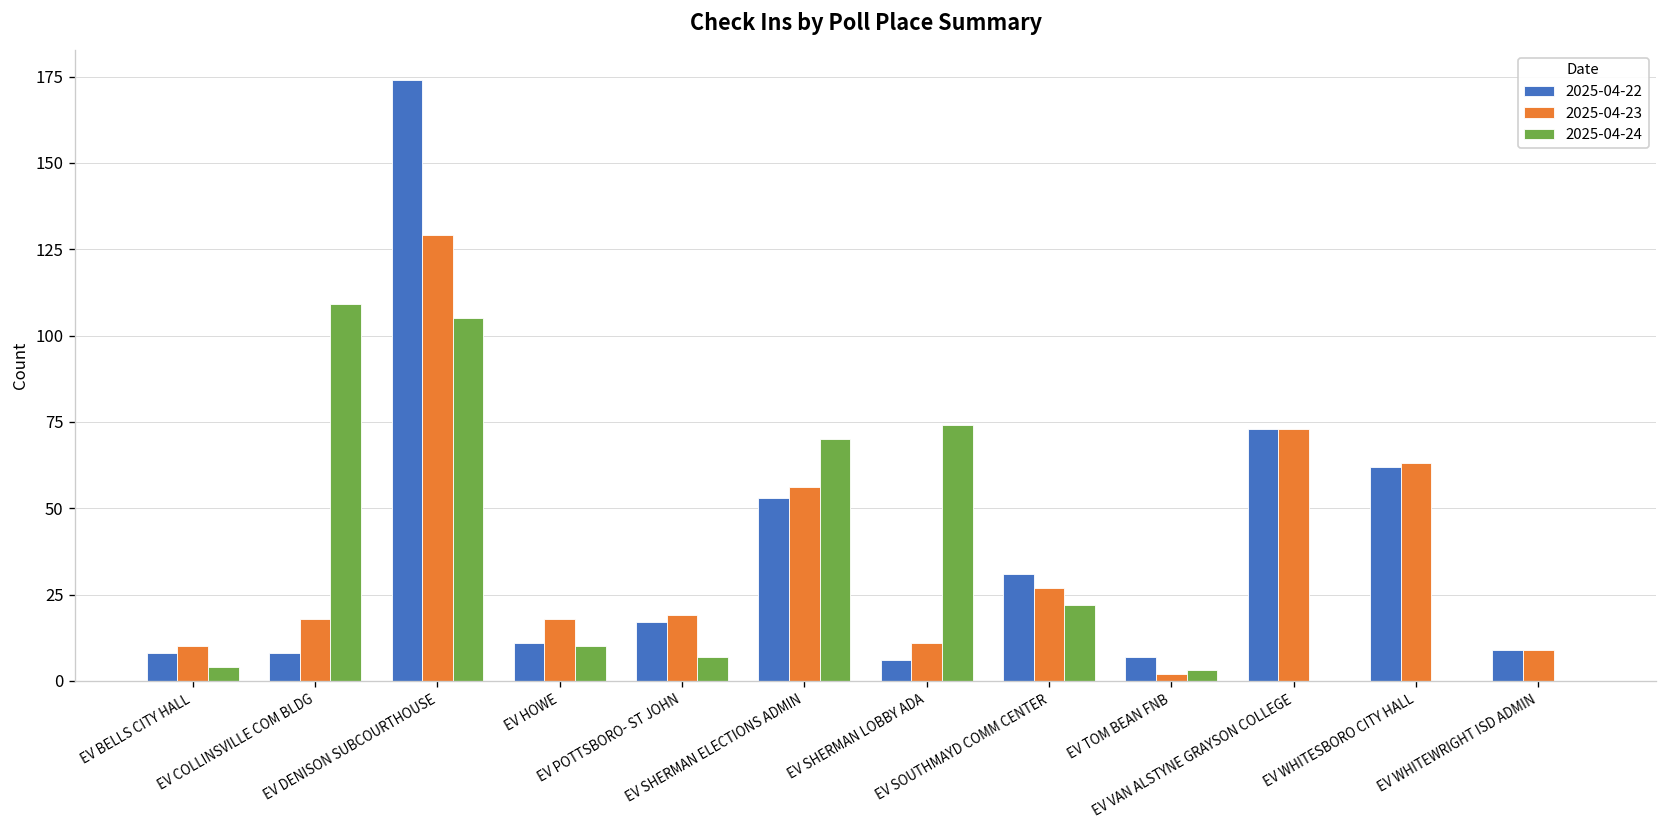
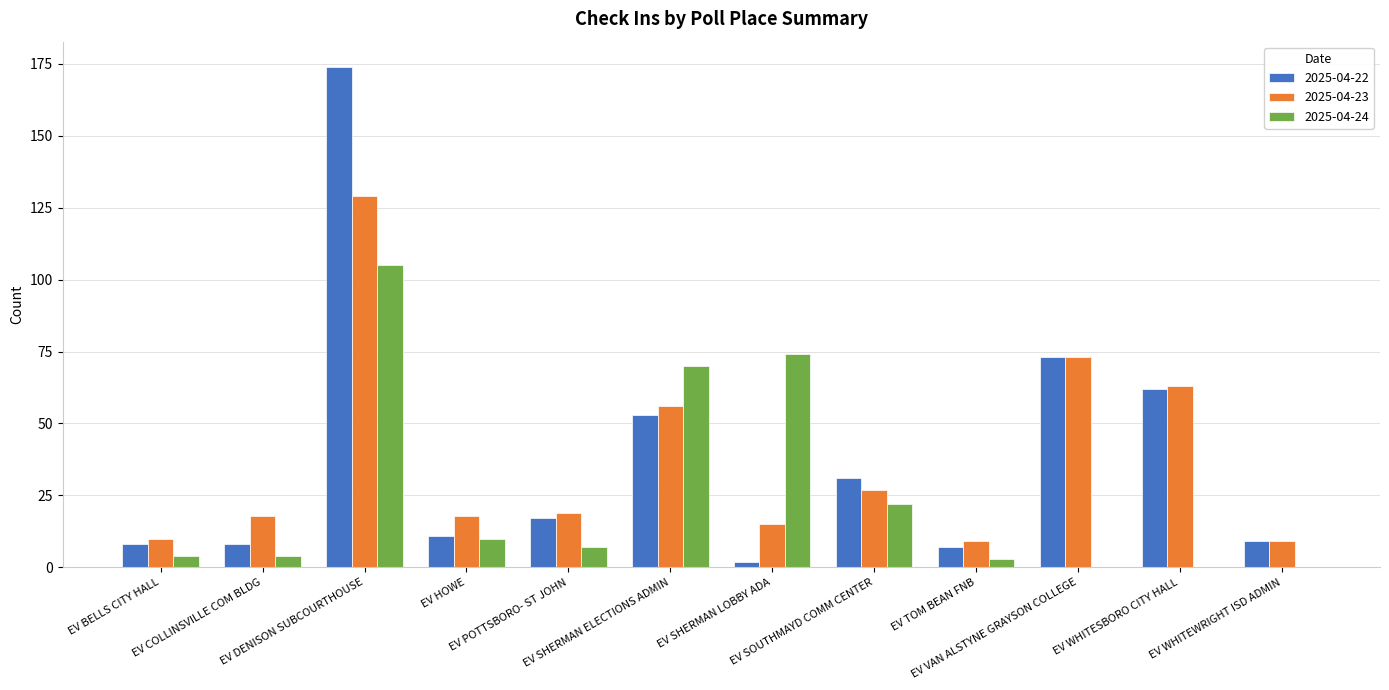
2025-04-24, EV COLLINSVILLE COM BLDG: 109 -> 4
2025-04-22, EV SHERMAN LOBBY ADA: 6 -> 2
2025-04-23, EV SHERMAN LOBBY ADA: 11 -> 15
2025-04-23, EV TOM BEAN FNB: 2 -> 9
